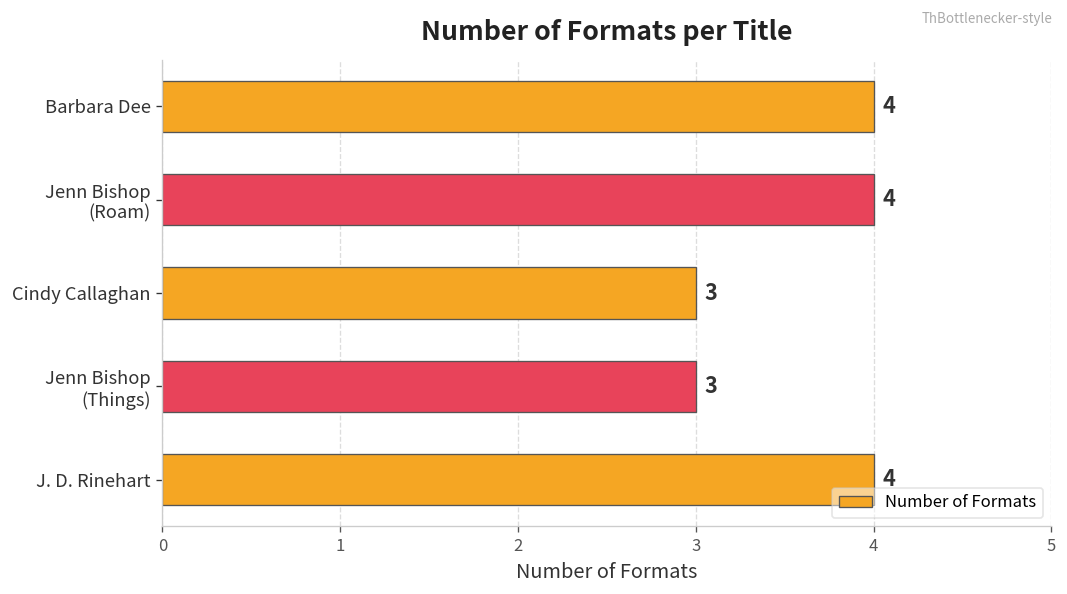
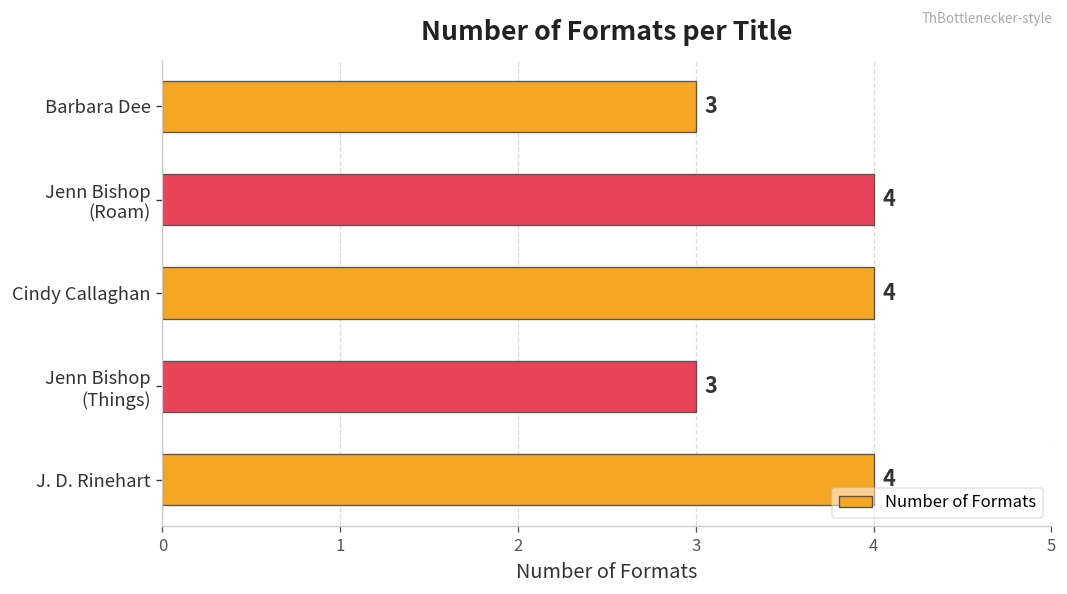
Barbara Dee: 4 -> 3
Cindy Callaghan: 3 -> 4
